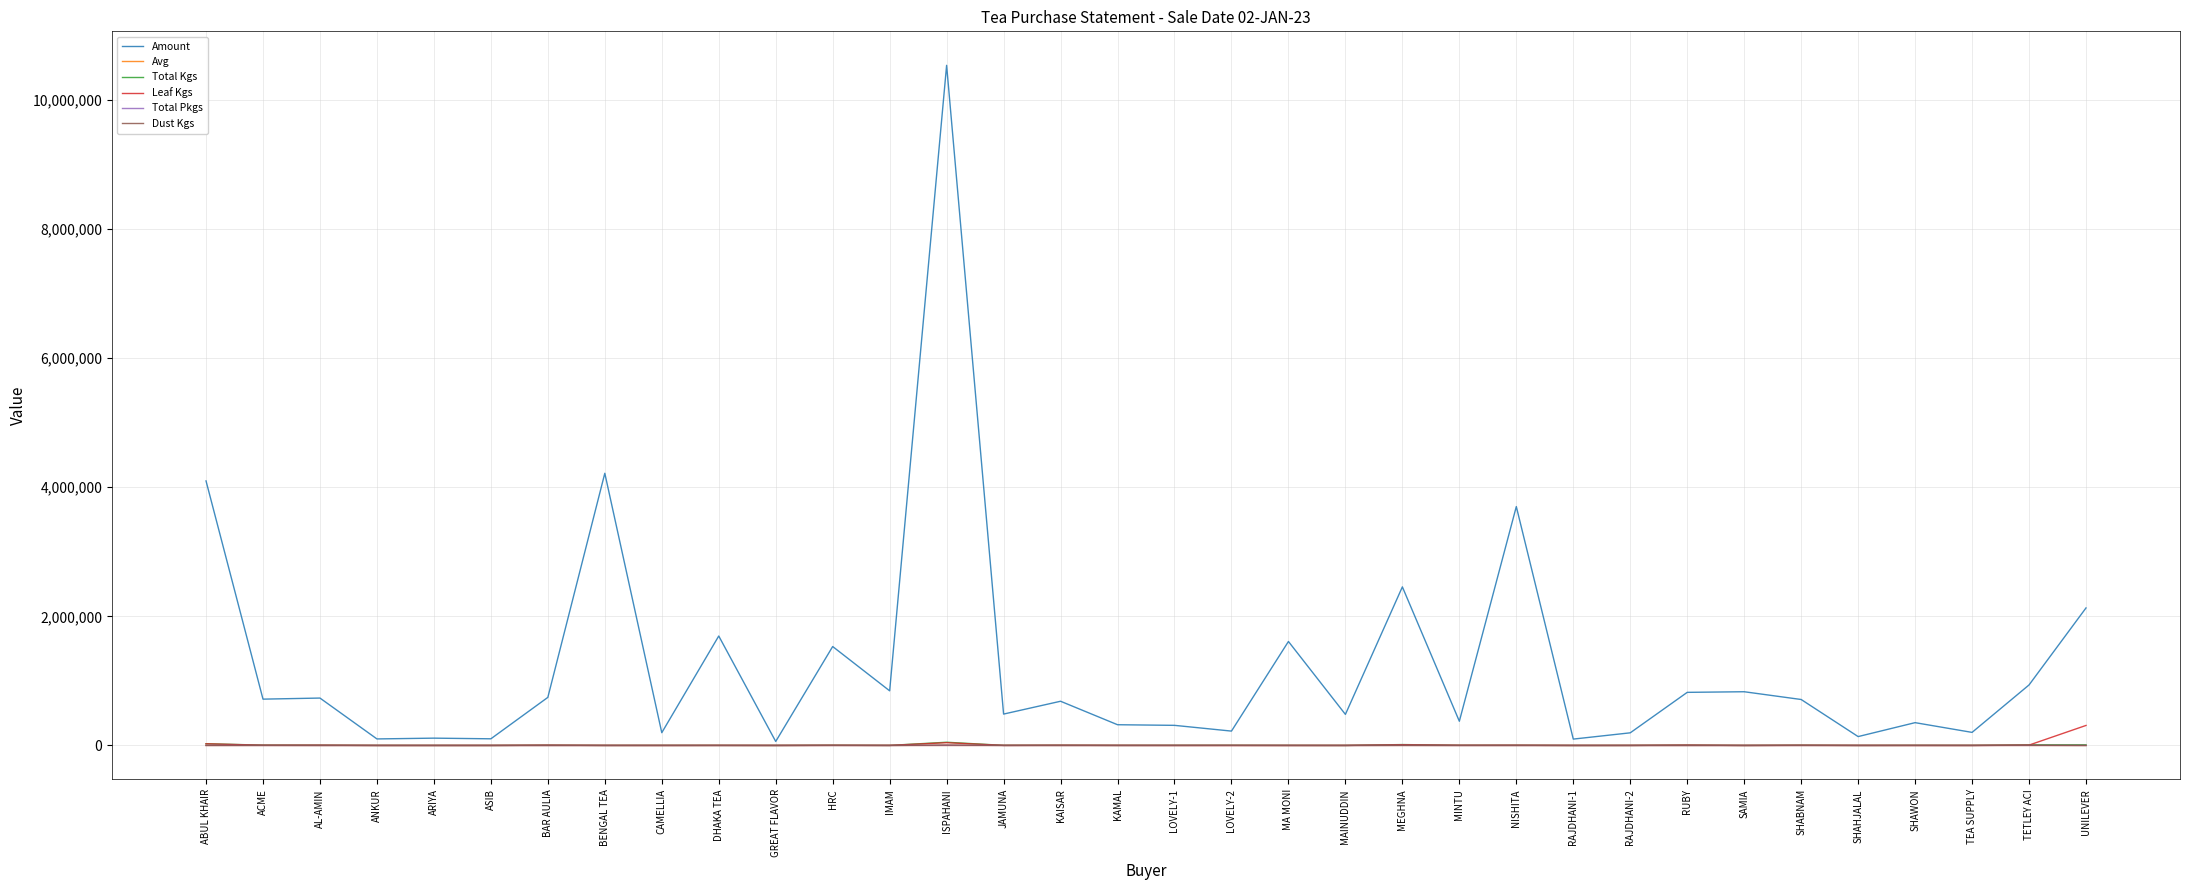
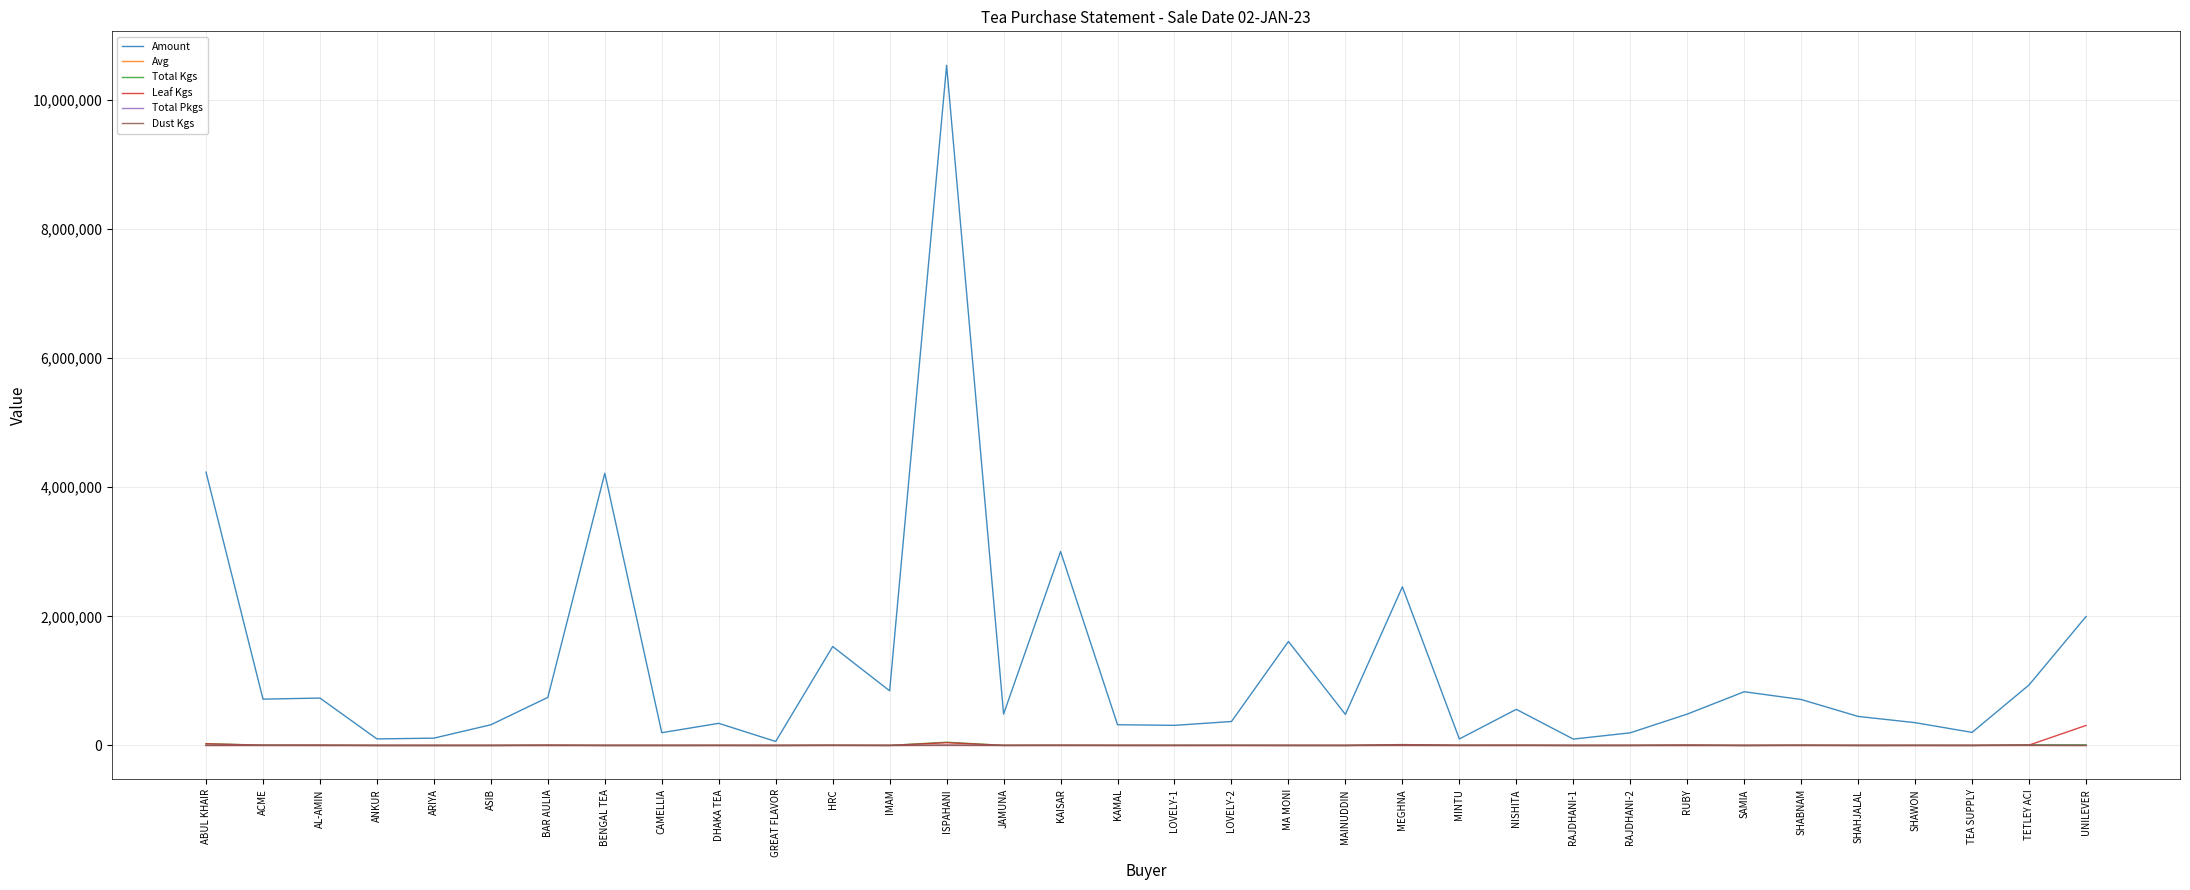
Amount, ABUL KHAIR: 4,100,000 -> 4,200,000
Amount, ASIB: 100,000 -> 300,000
Amount, DHAKA TEA: 1,700,000 -> 300,000
Amount, KAISAR: 700,000 -> 3,000,000
Amount, LOVELY-2: 200,000 -> 400,000
Amount, MINTU: 400,000 -> 100,000
Amount, NISHITA: 3,700,000 -> 600,000
Amount, RUBY: 800,000 -> 500,000
Amount, SHAHJALAL: 100,000 -> 400,000
Amount, UNILEVER: 2,100,000 -> 2,000,000
